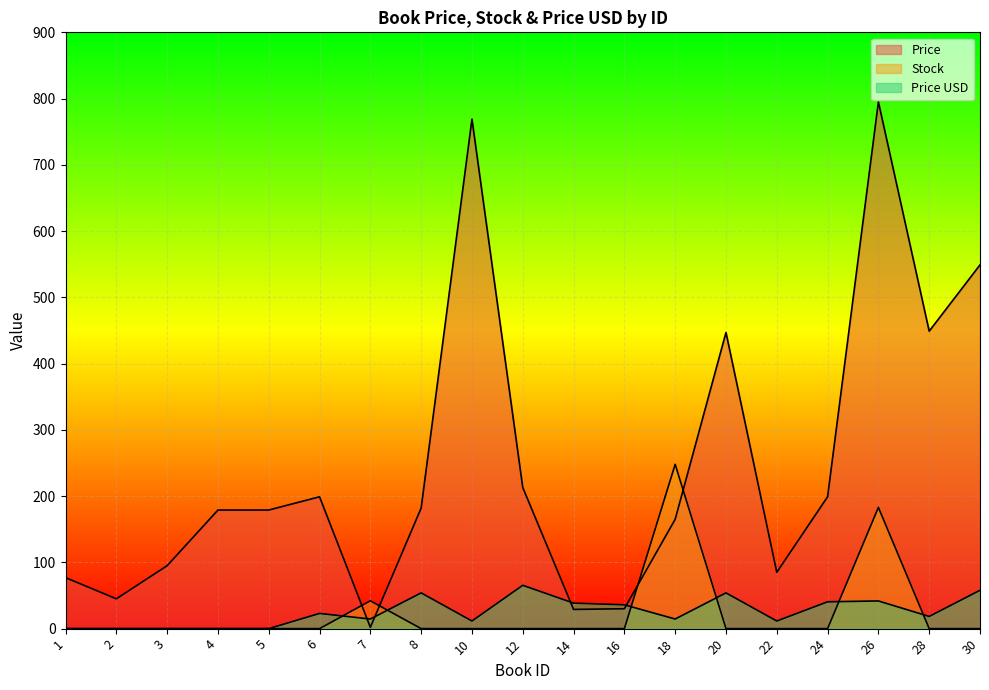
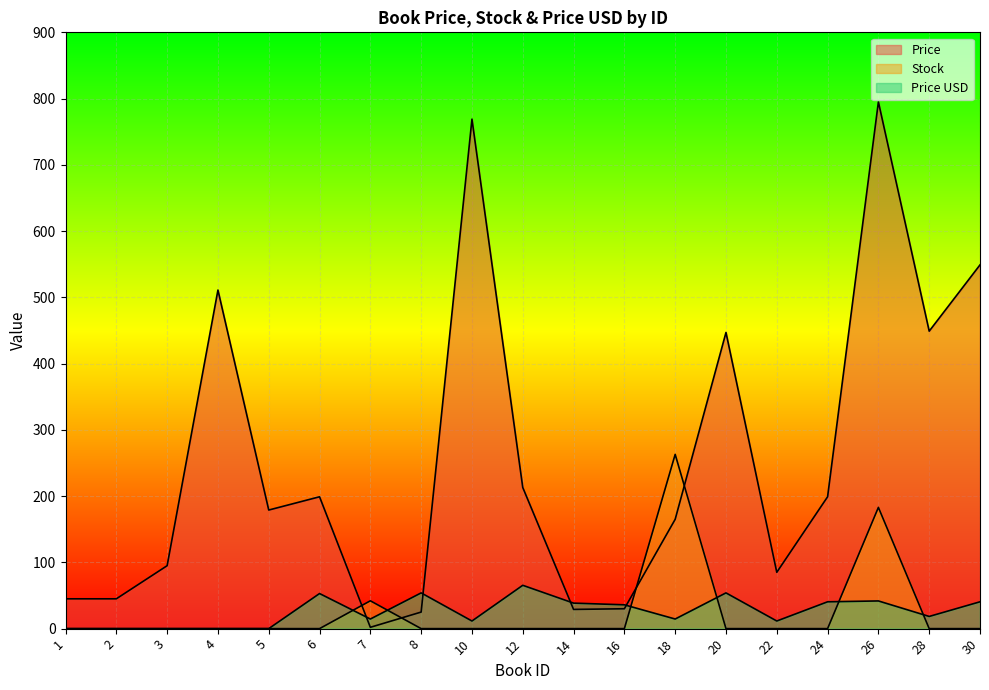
Price, 1: 80 -> 50
Price, 4: 180 -> 510
Price USD, 6: 20 -> 50
Price, 8: 180 -> 30
Stock, 18: 250 -> 260
Price USD, 30: 60 -> 40
